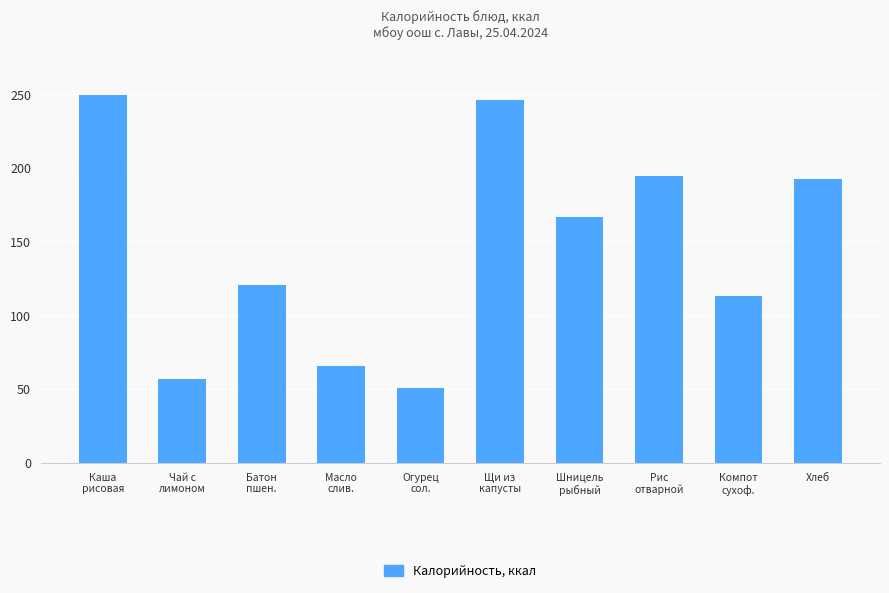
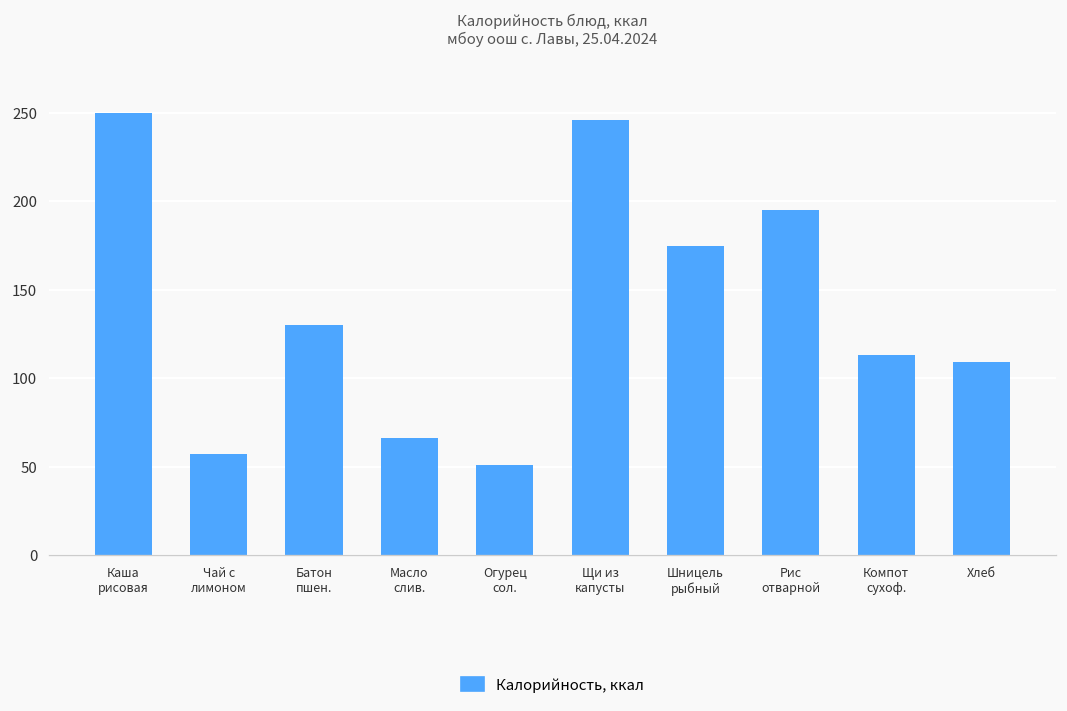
Батон пшен.: 121 -> 130
Шницель рыбный: 167 -> 175
Хлеб: 193 -> 109
